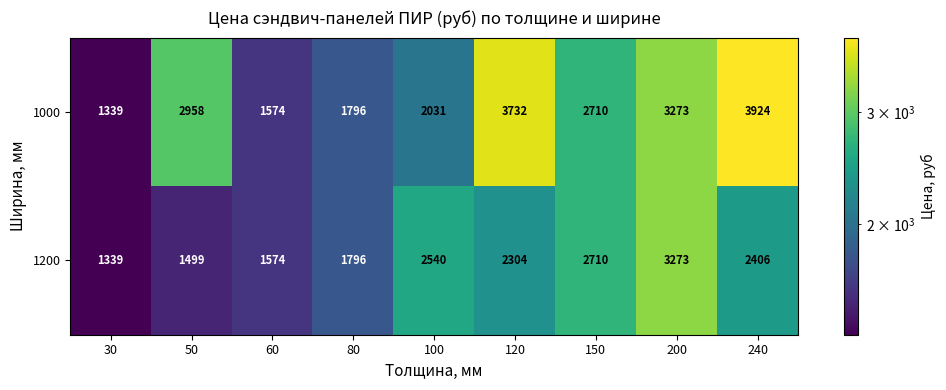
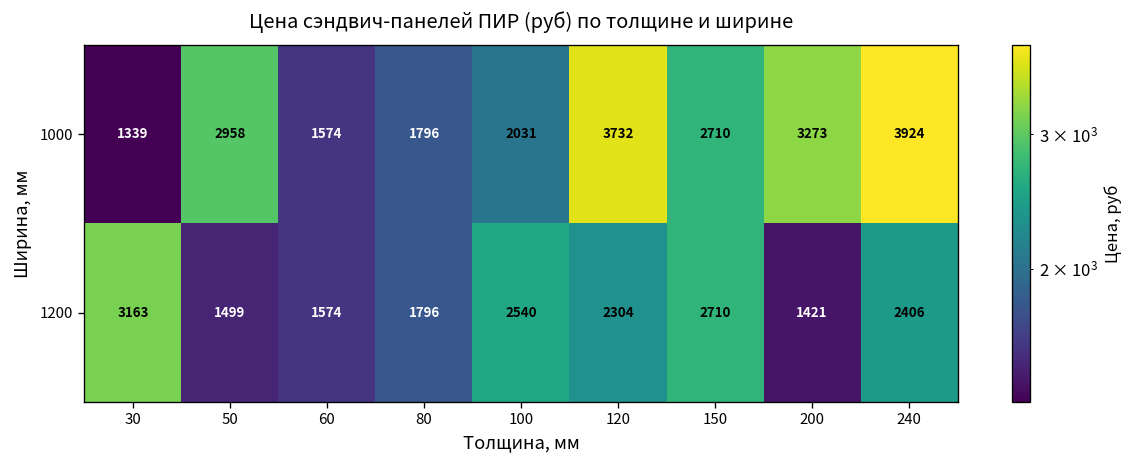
1200, 30: 1339 -> 3163
1200, 200: 3273 -> 1421
